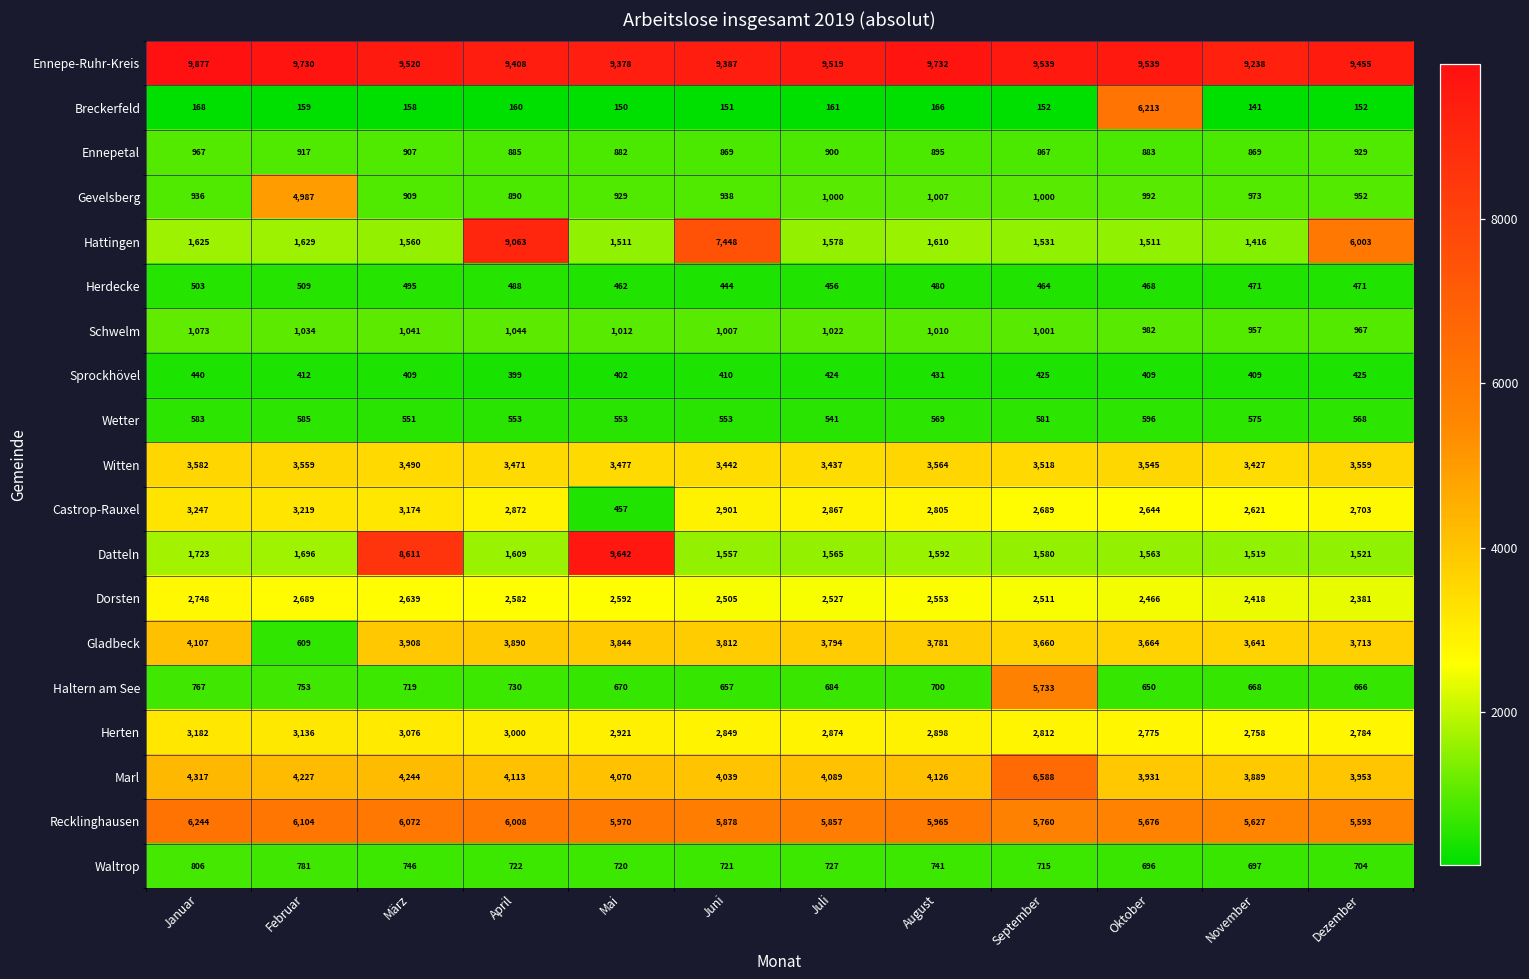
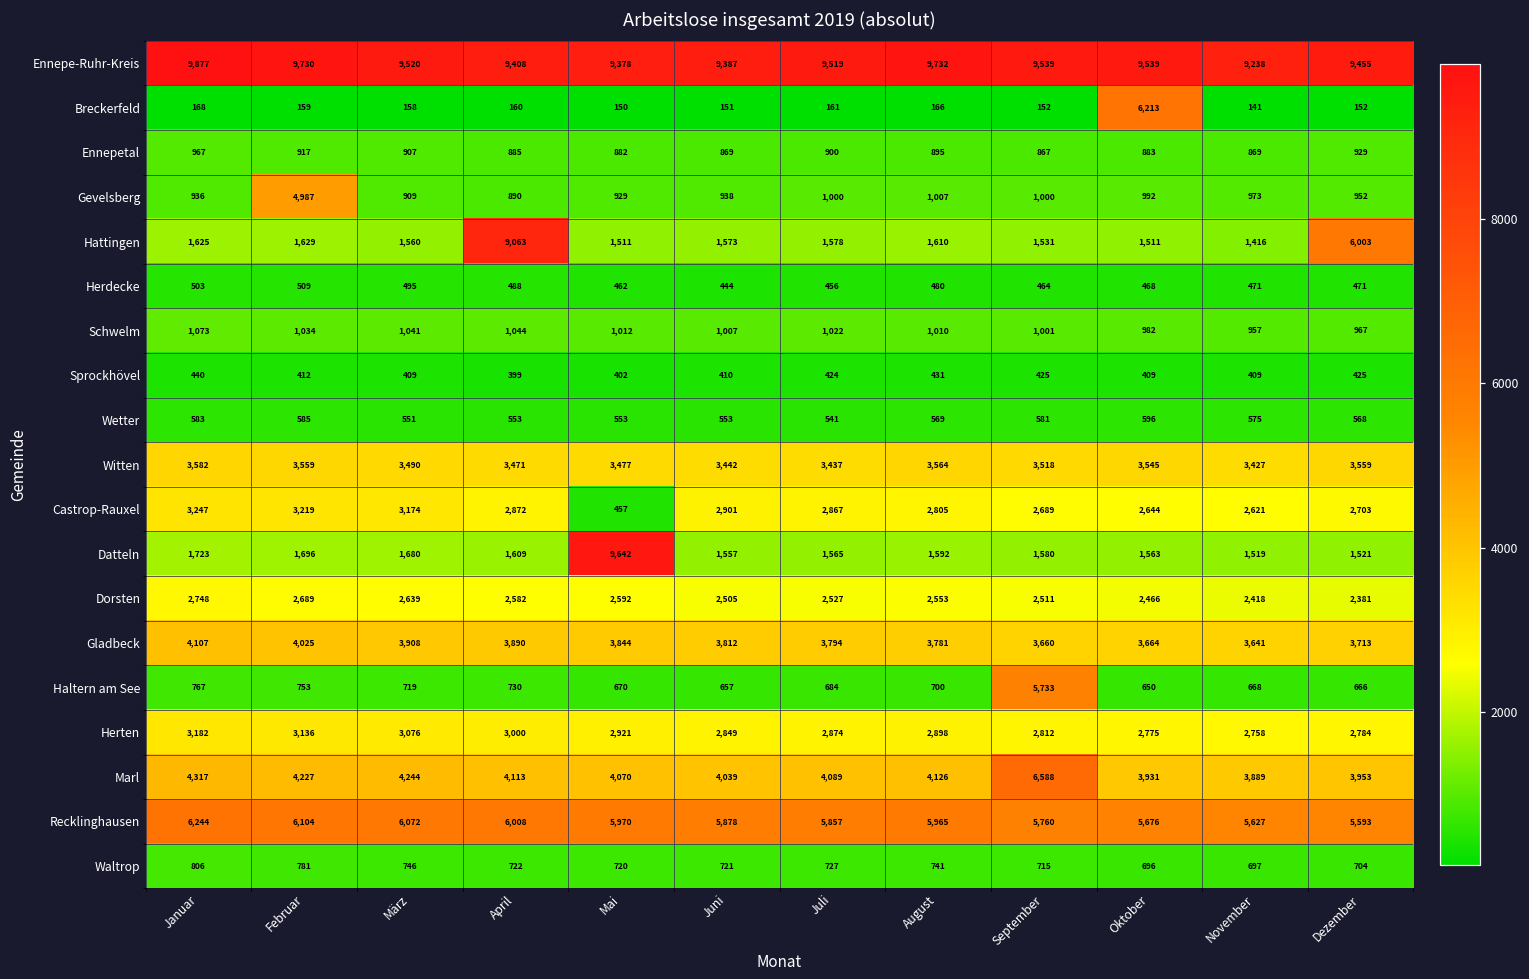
Hattingen, Juni: 7,448 -> 1,573
Datteln, März: 8,611 -> 1,680
Gladbeck, Februar: 609 -> 4,025
